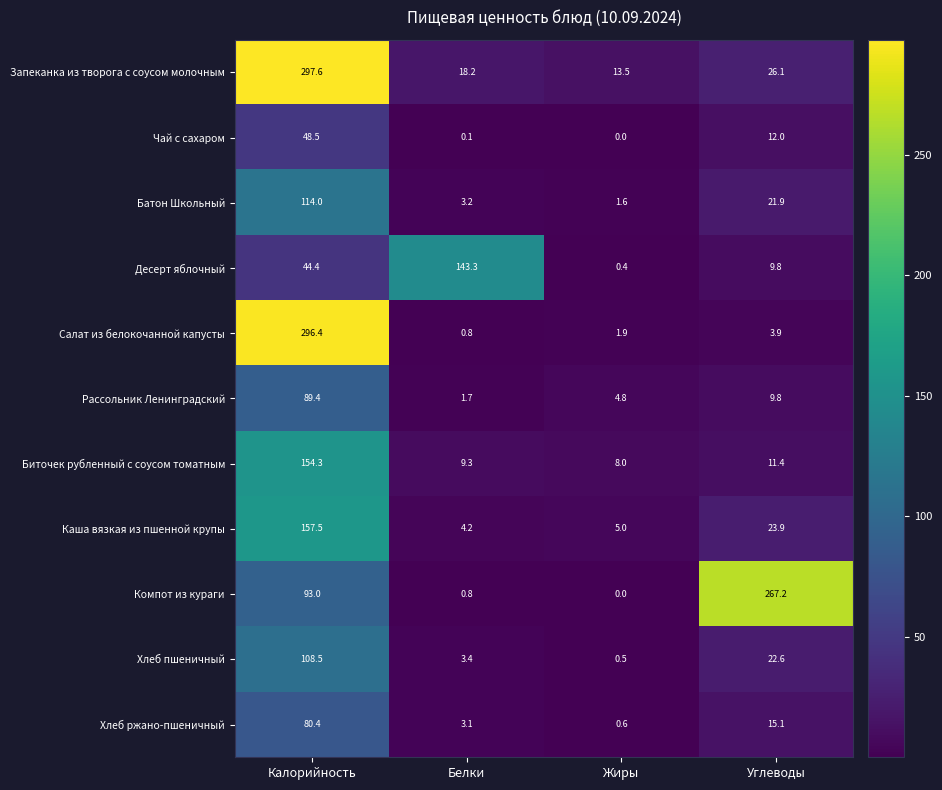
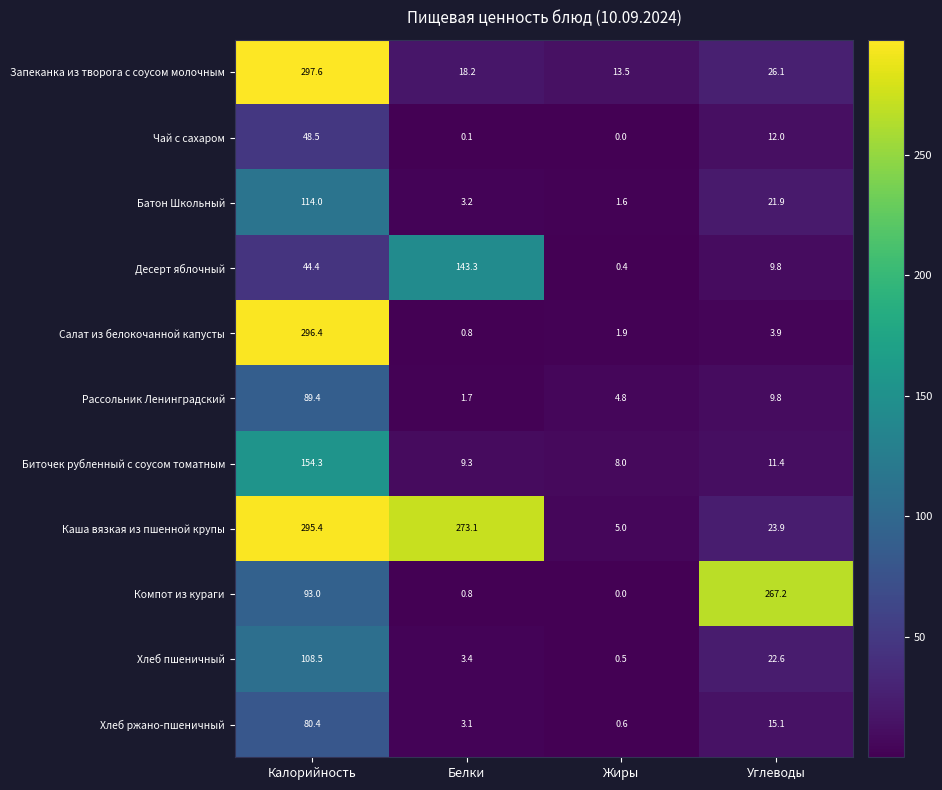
Каша вязкая из пшенной крупы, Калорийность: 157.5 -> 295.4
Каша вязкая из пшенной крупы, Белки: 4.2 -> 273.1
